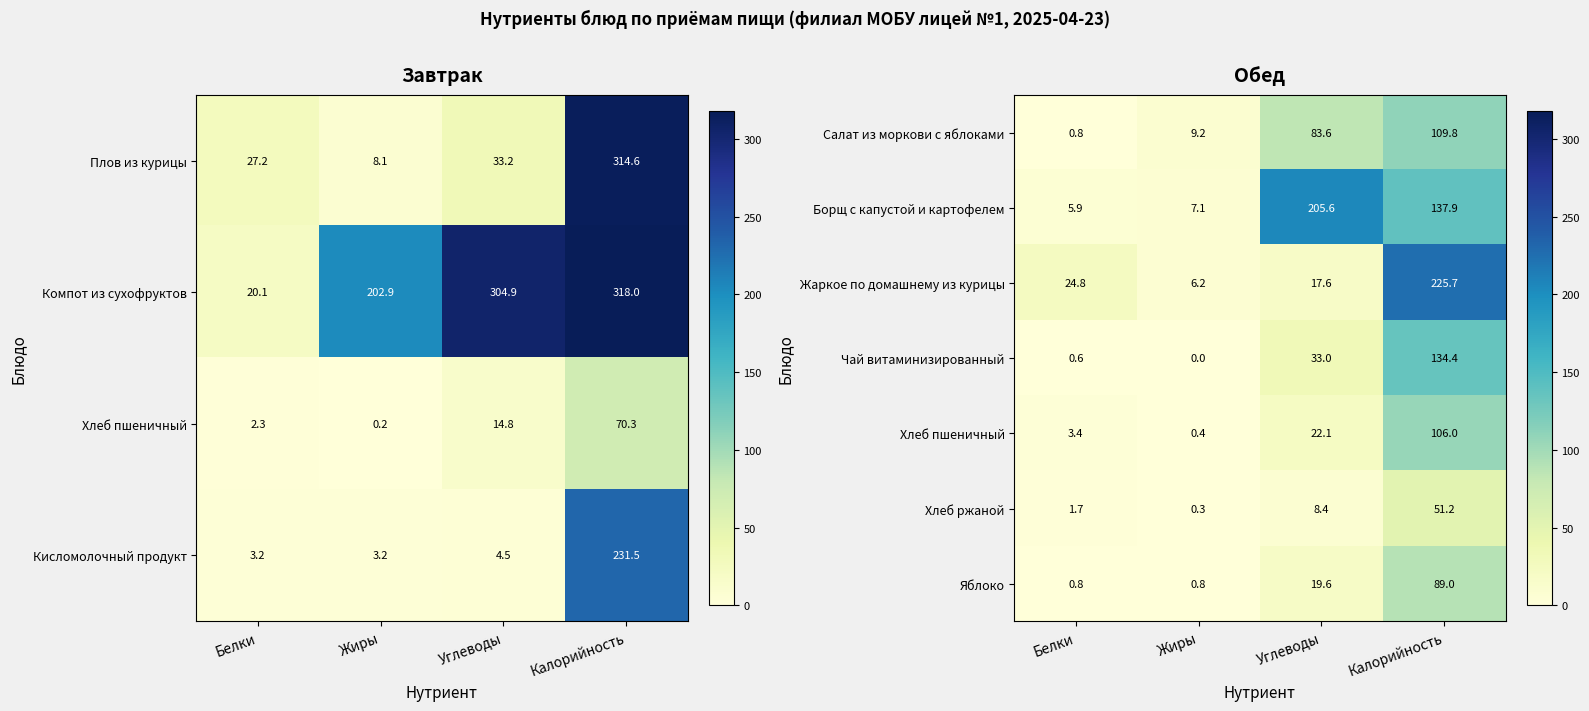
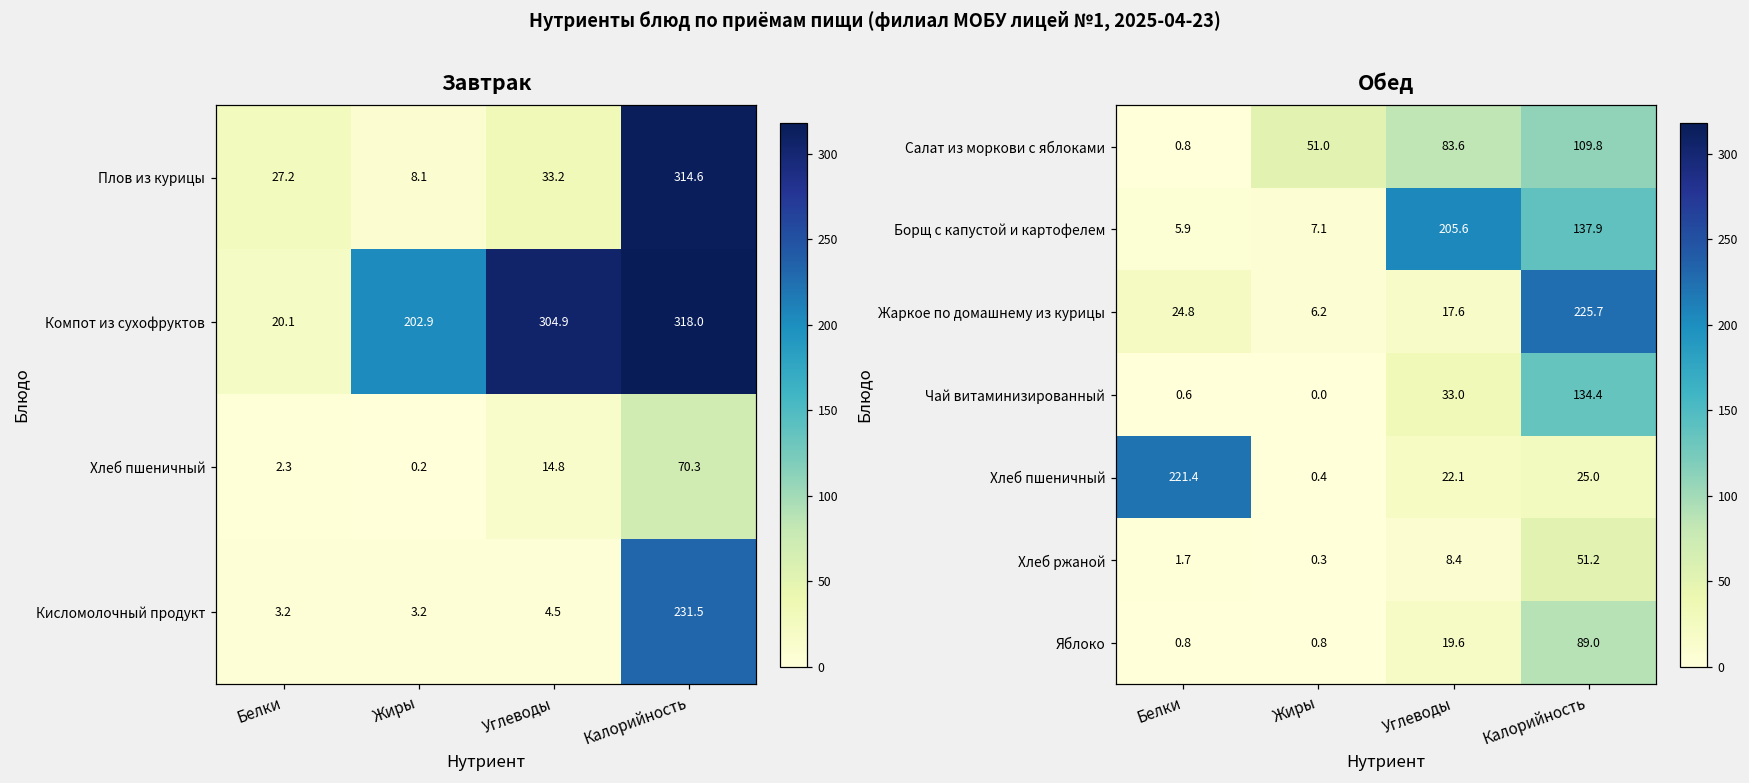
Обед, Салат из моркови с яблоками, Жиры: 9.2 -> 51.0
Обед, Хлеб пшеничный, Белки: 3.4 -> 221.4
Обед, Хлеб пшеничный, Калорийность: 106.0 -> 25.0
